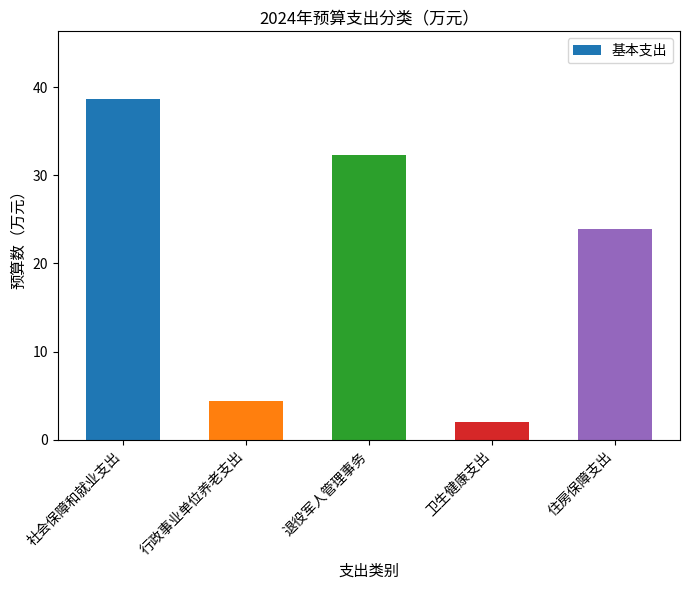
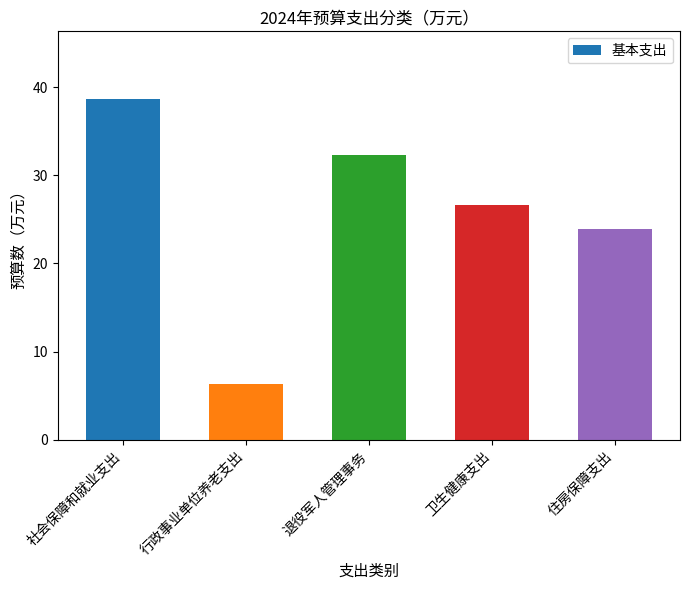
行政事业单位养老支出: 4 -> 6
卫生健康支出: 2 -> 27
